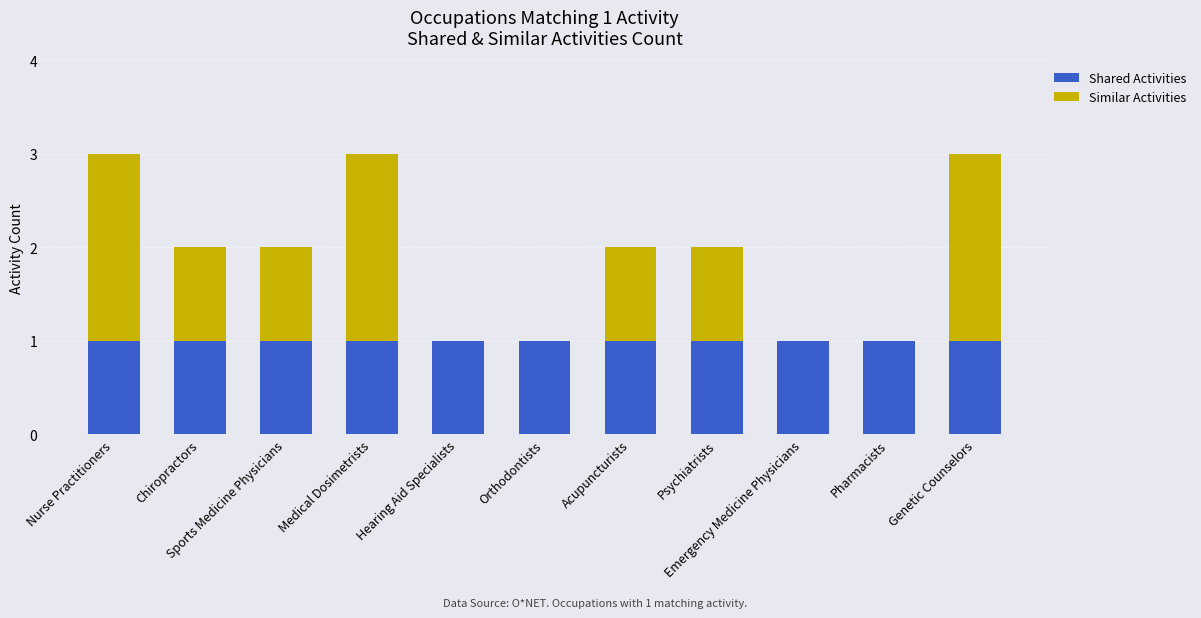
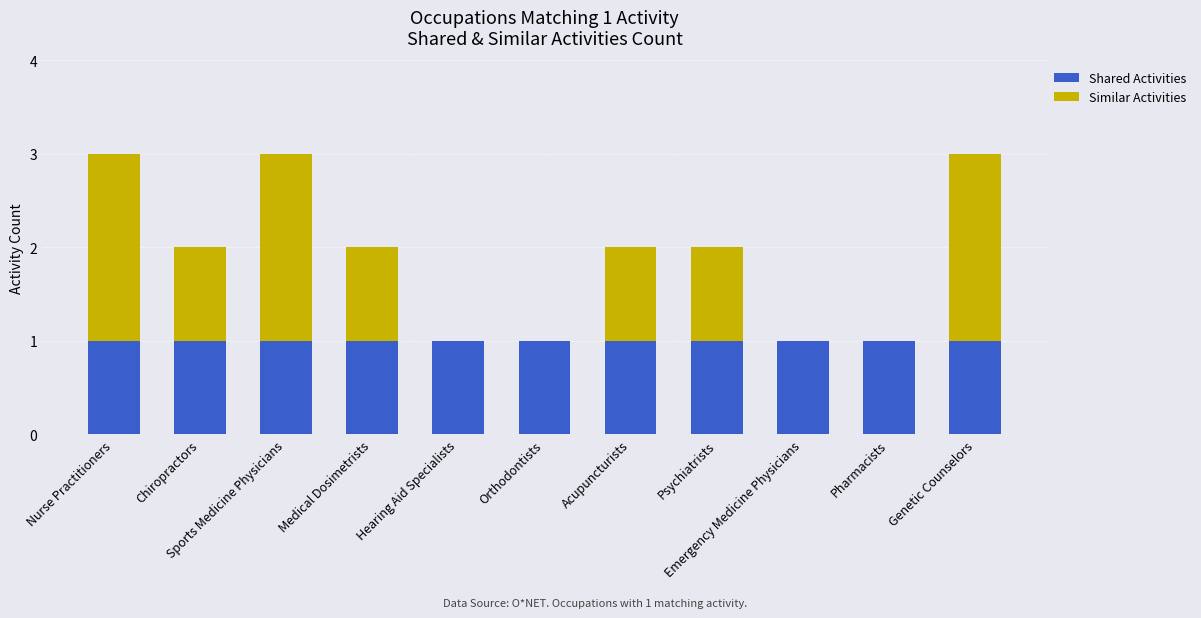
Similar Activities, Sports Medicine Physicians: 1 -> 2
Similar Activities, Medical Dosimetrists: 2 -> 1
